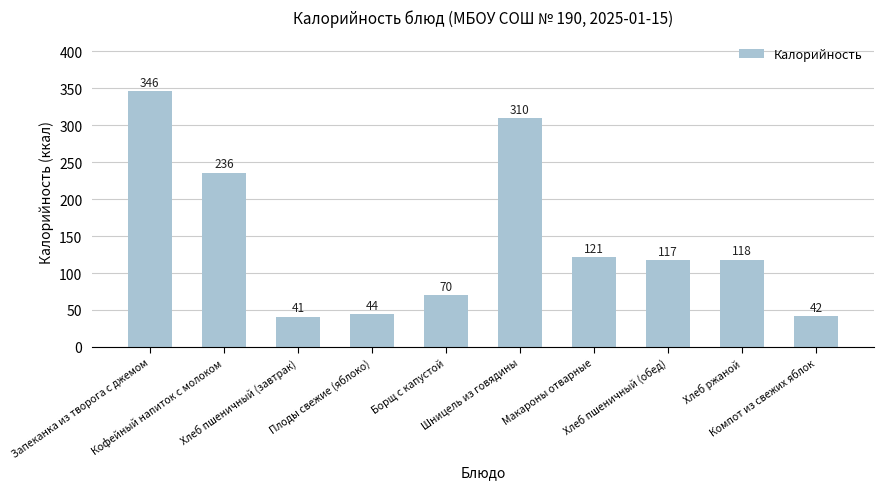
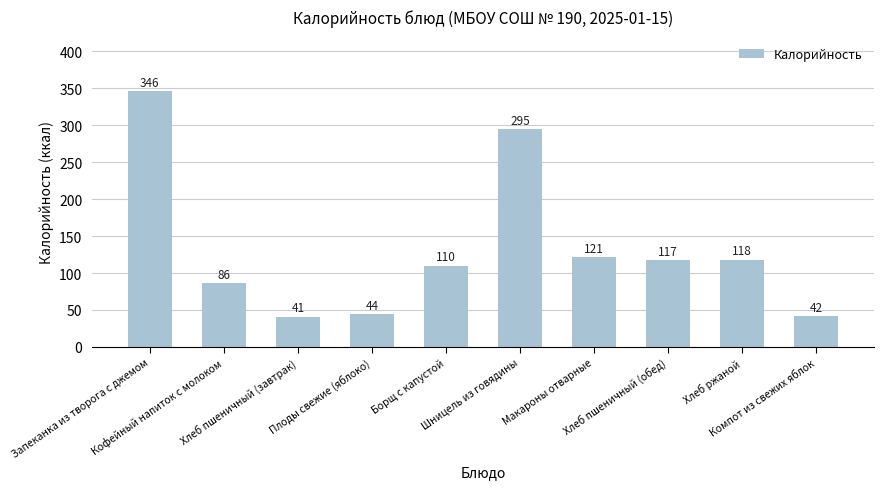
Кофейный напиток с молоком: 236 -> 86
Борщ с капустой: 70 -> 110
Шницель из говядины: 310 -> 295
